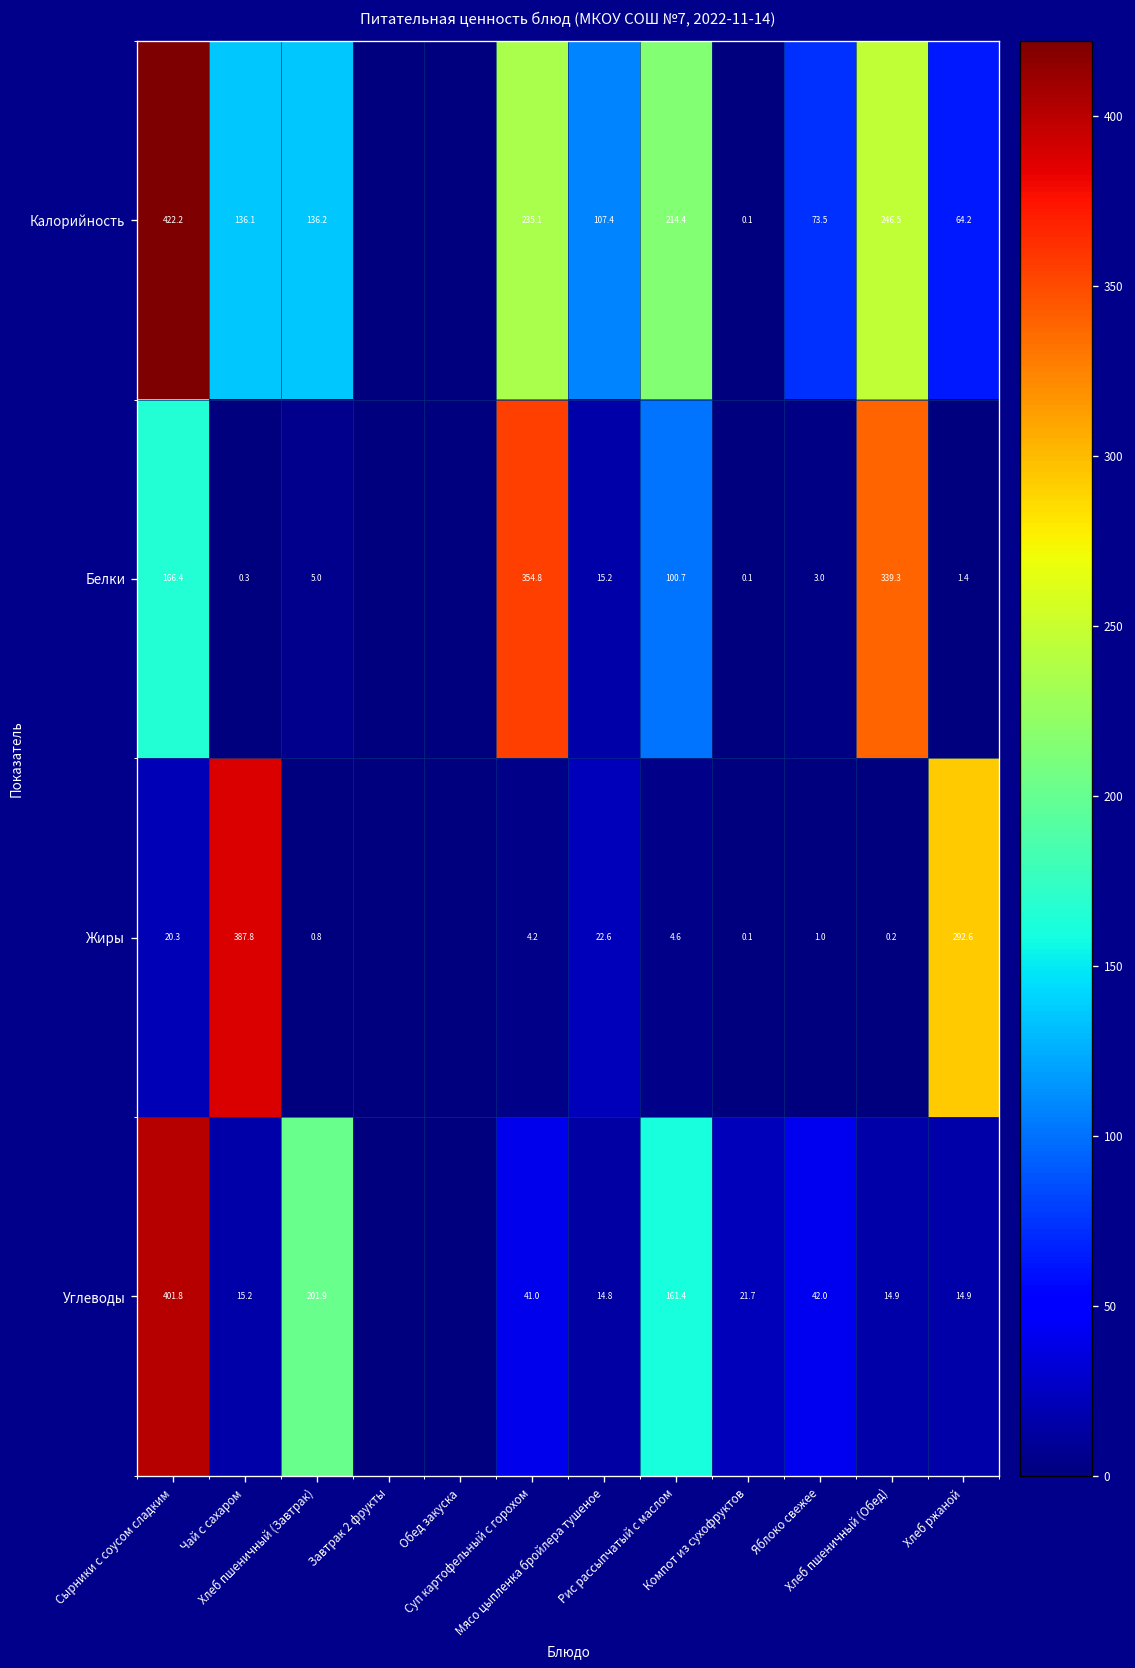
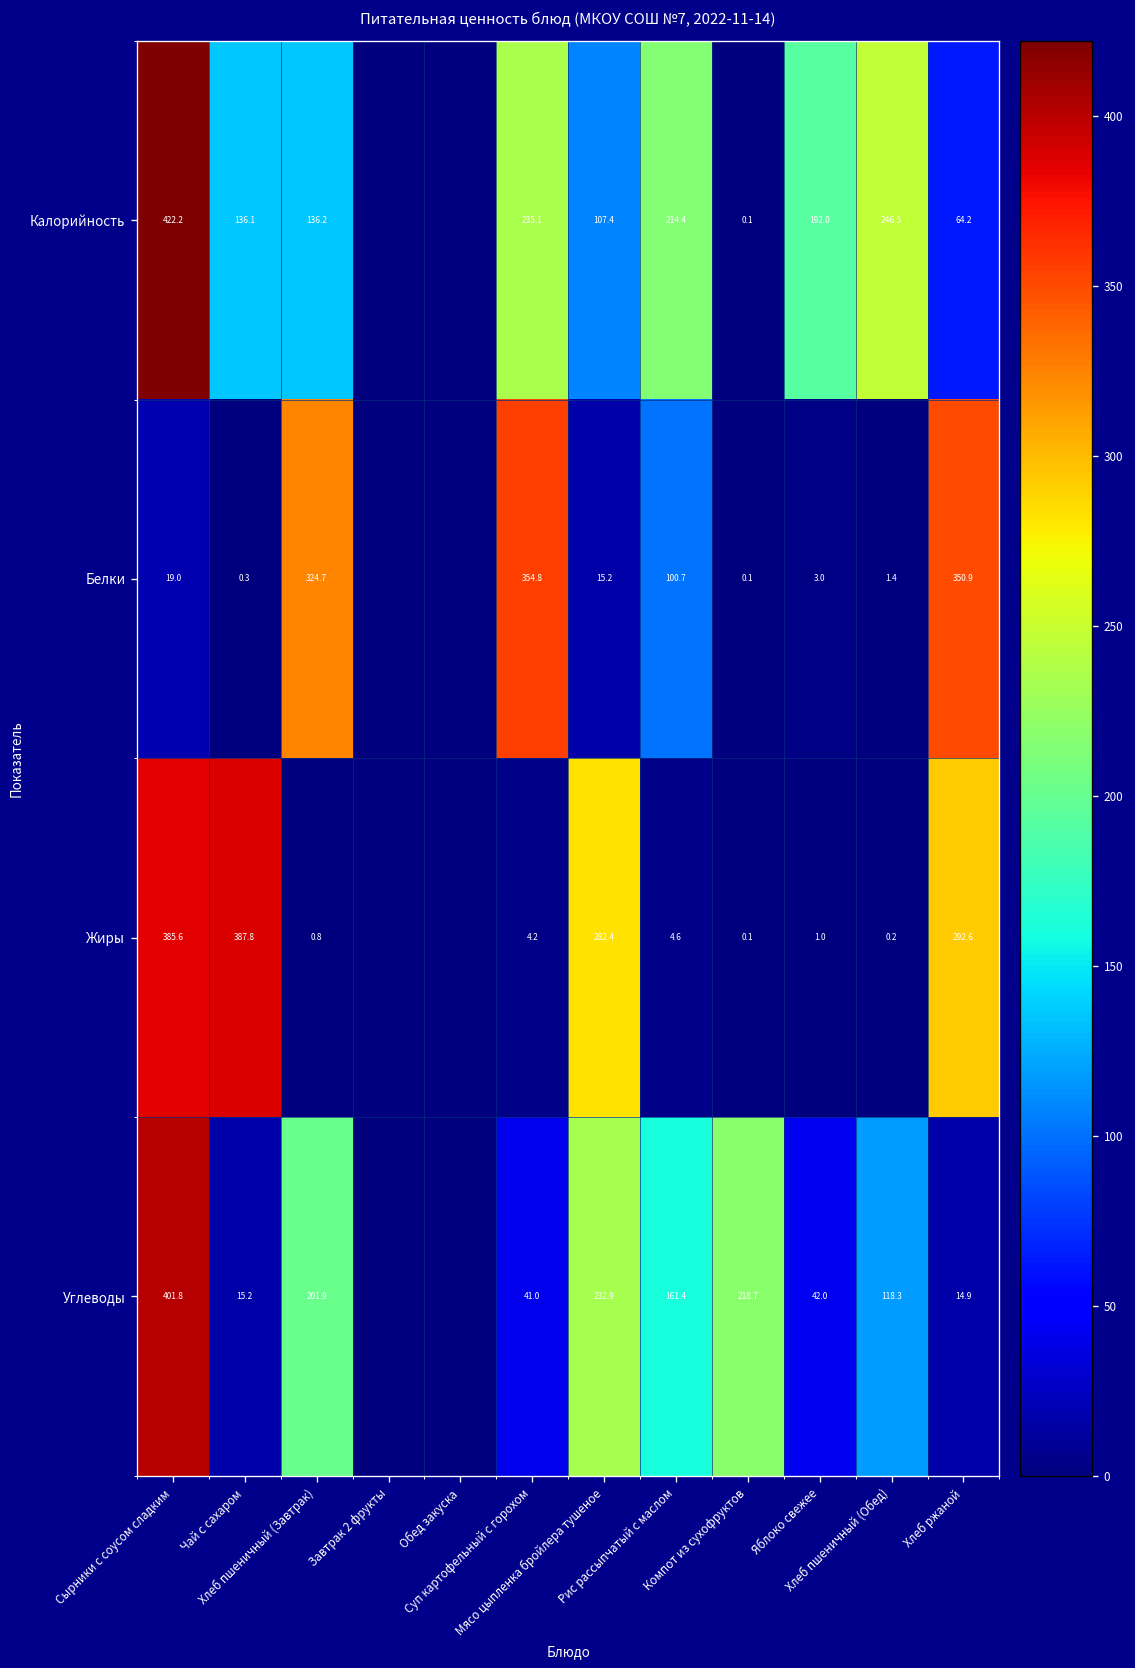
Калорийность, Яблоко свежее: 73.5 -> 192.0
Белки, Сырники с соусом сладким: 166.4 -> 19.0
Белки, Хлеб пшеничный (Завтрак): 5.0 -> 324.7
Белки, Хлеб пшеничный (Обед): 339.3 -> 1.4
Белки, Хлеб ржаной: 1.4 -> 350.9
Жиры, Сырники с соусом сладким: 20.3 -> 385.6
Жиры, Мясо цыпленка бройлера тушеное: 22.6 -> 282.4
Углеводы, Мясо цыпленка бройлера тушеное: 14.8 -> 232.9
Углеводы, Компот из сухофруктов: 21.7 -> 218.7
Углеводы, Хлеб пшеничный (Обед): 14.9 -> 118.3
